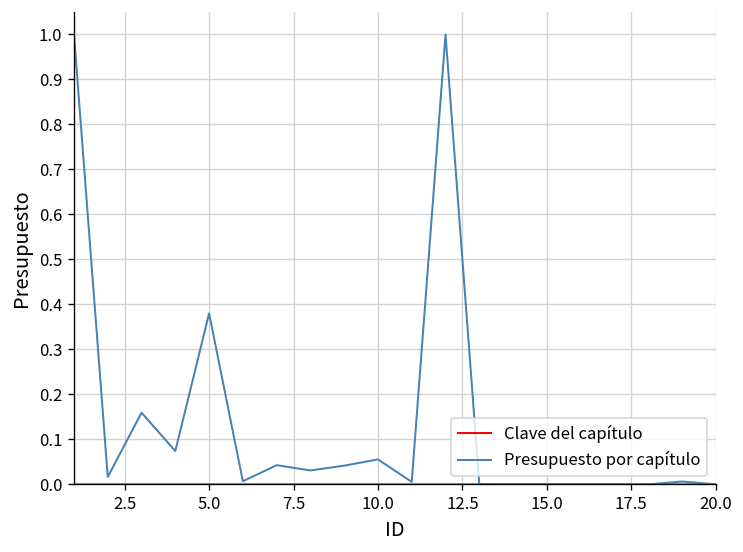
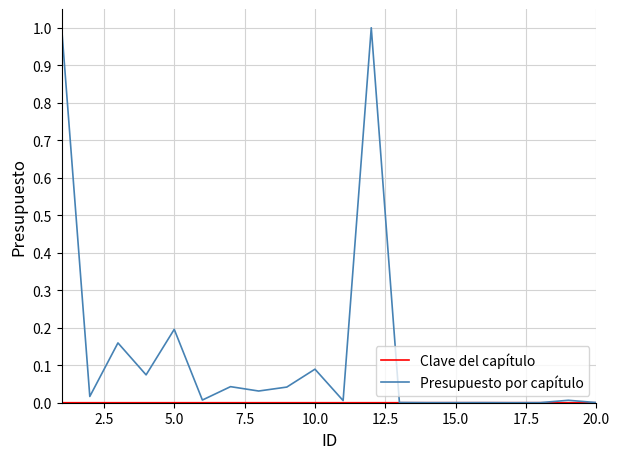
Presupuesto por capítulo, 5.0: 0.38 -> 0.20
Presupuesto por capítulo, 10.0: 0.06 -> 0.09
